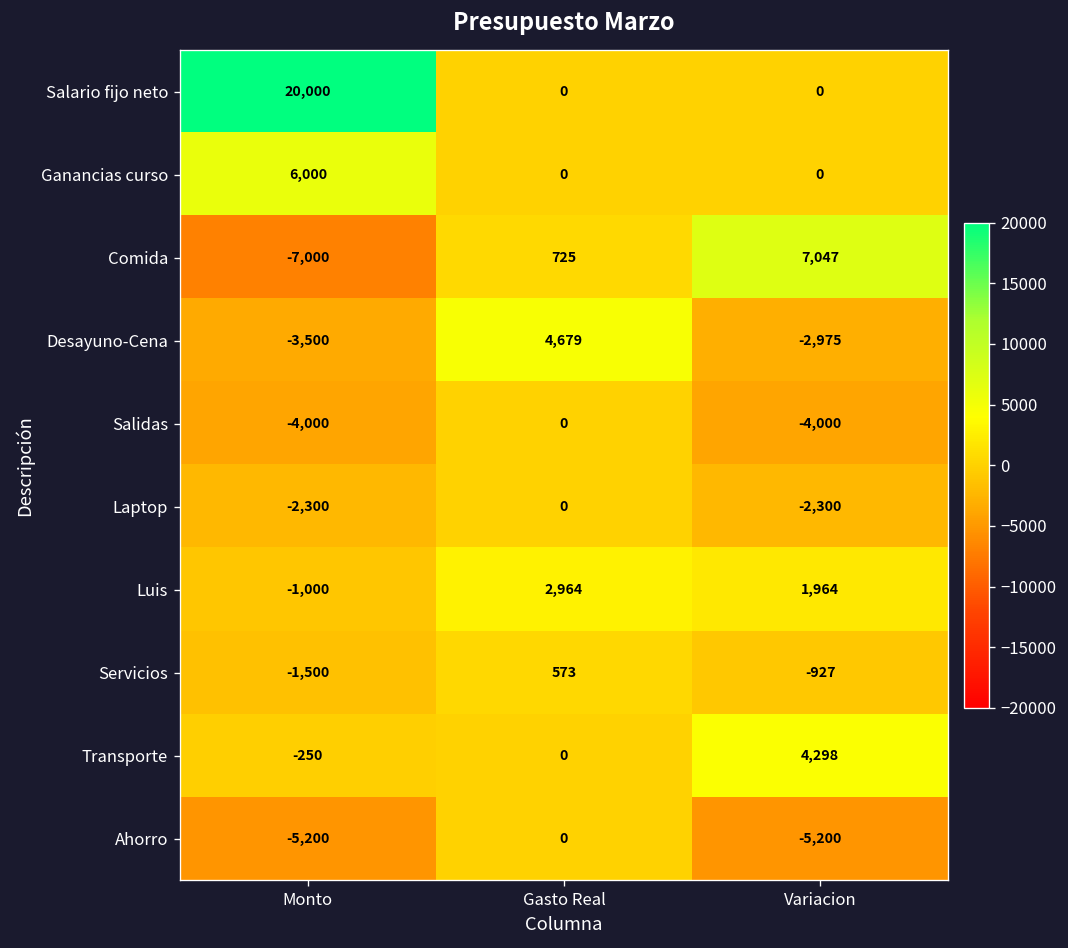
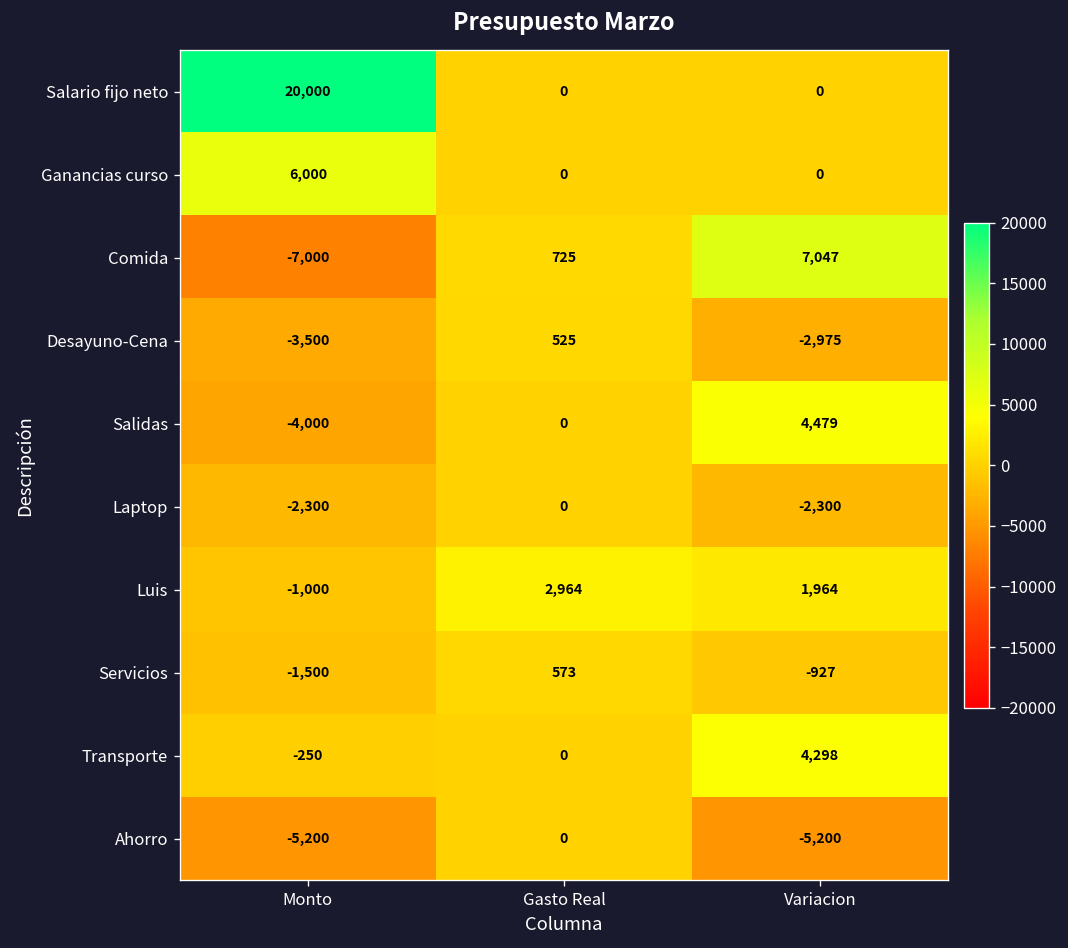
Desayuno-Cena, Gasto Real: 4,679 -> 525
Salidas, Variacion: -4,000 -> 4,479
